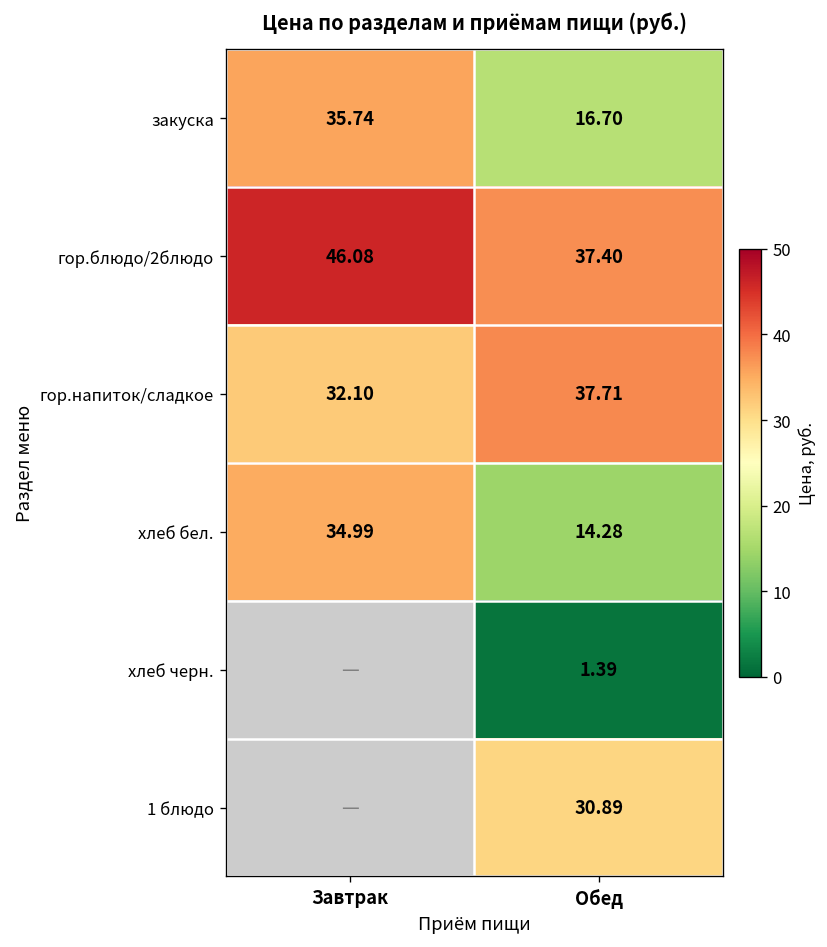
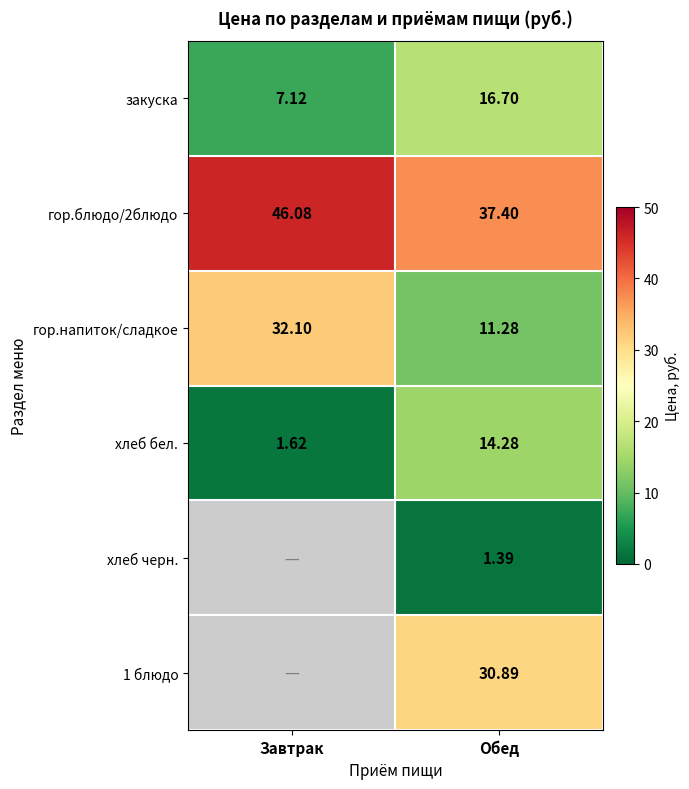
закуска, Завтрак: 35.74 -> 7.12
гор.напиток/сладкое, Обед: 37.71 -> 11.28
хлеб бел., Завтрак: 34.99 -> 1.62
